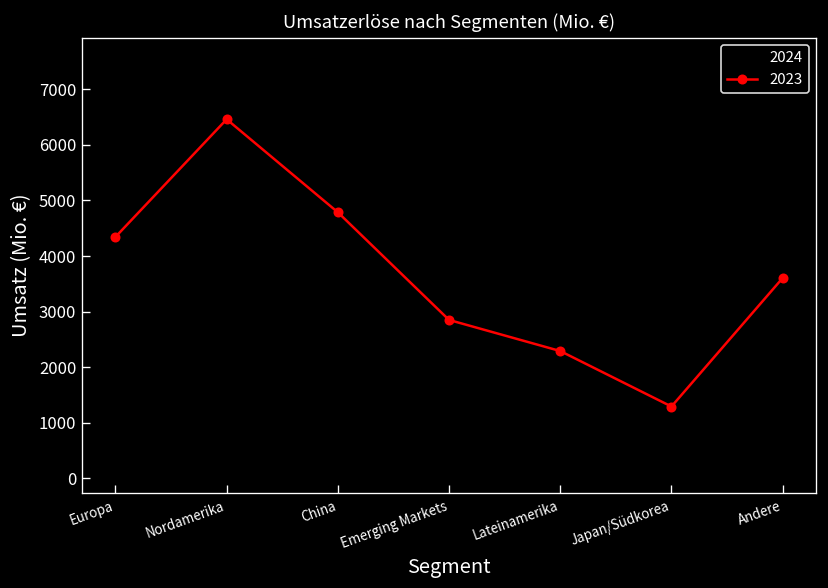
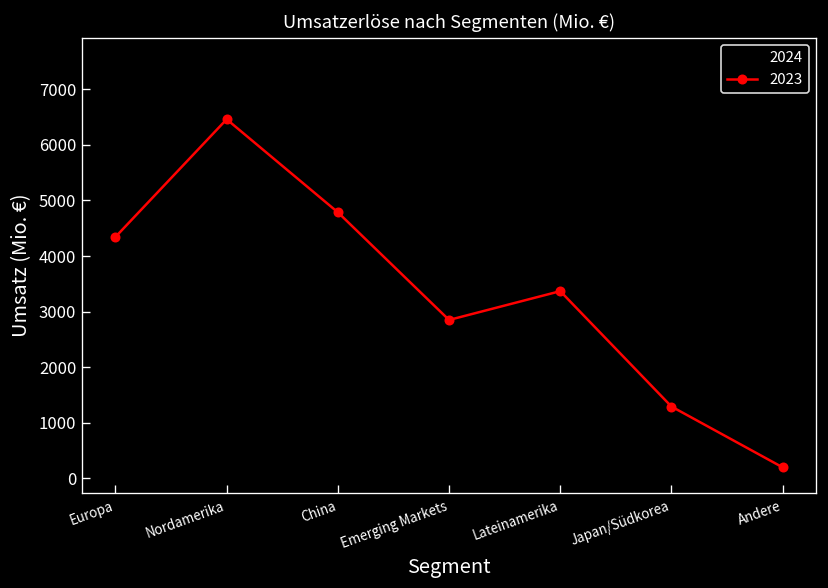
2023, Lateinamerika: 2300 -> 3400
2023, Andere: 3600 -> 200
